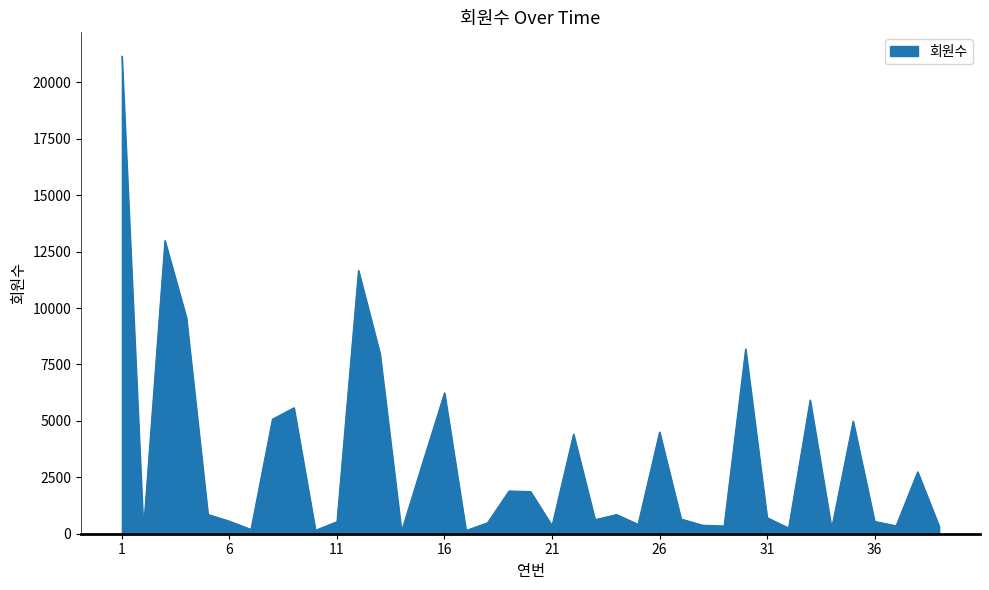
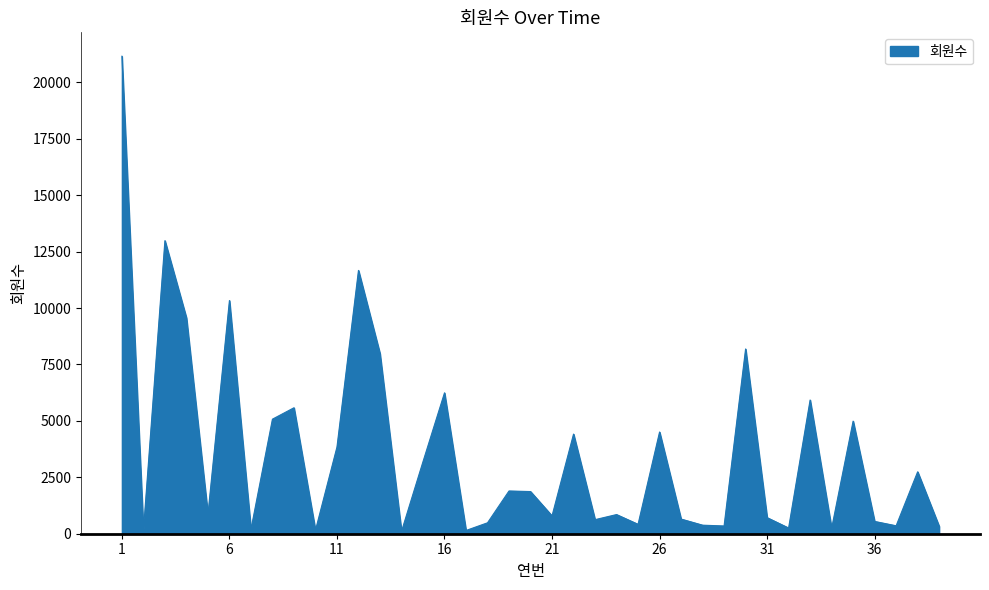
6: 600 -> 10300
11: 500 -> 3800
21: 400 -> 800
